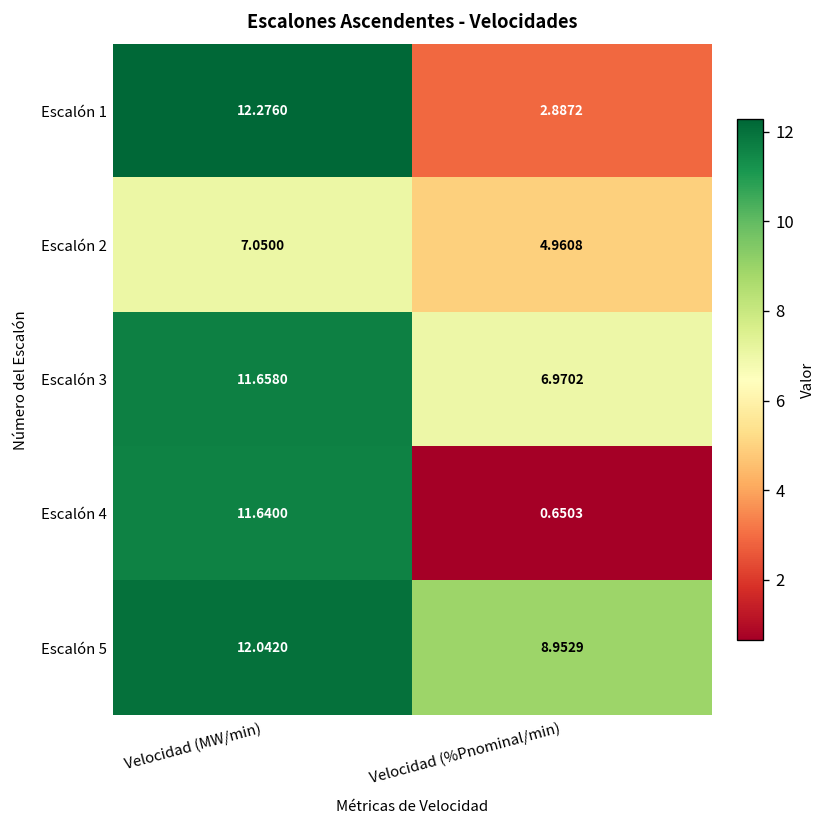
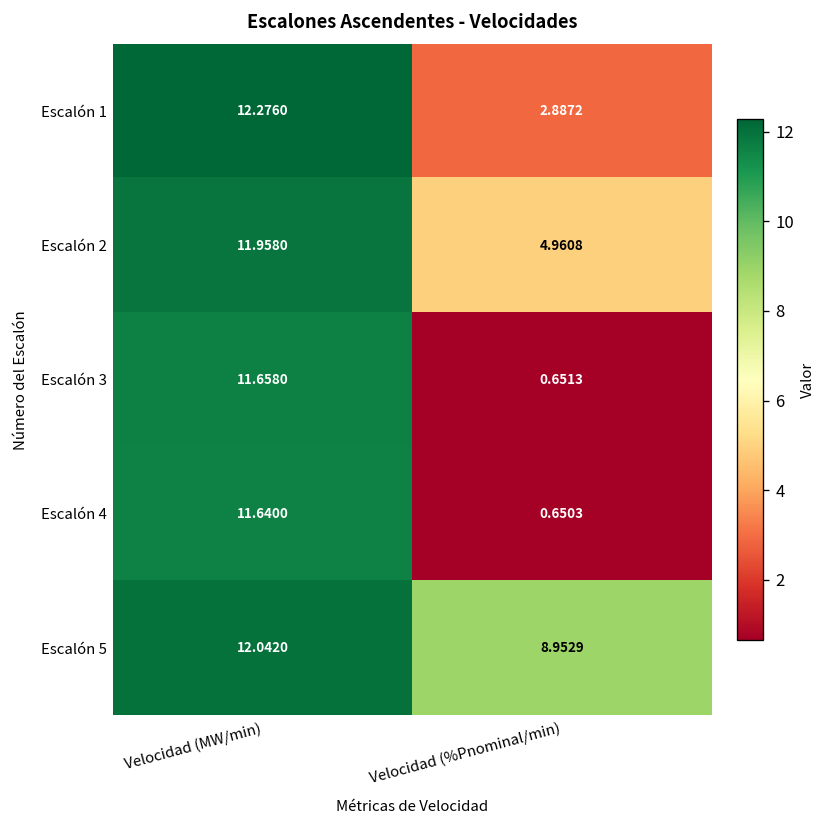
Escalón 2, Velocidad (MW/min): 7.0500 -> 11.9580
Escalón 3, Velocidad (%Pnominal/min): 6.9702 -> 0.6513
